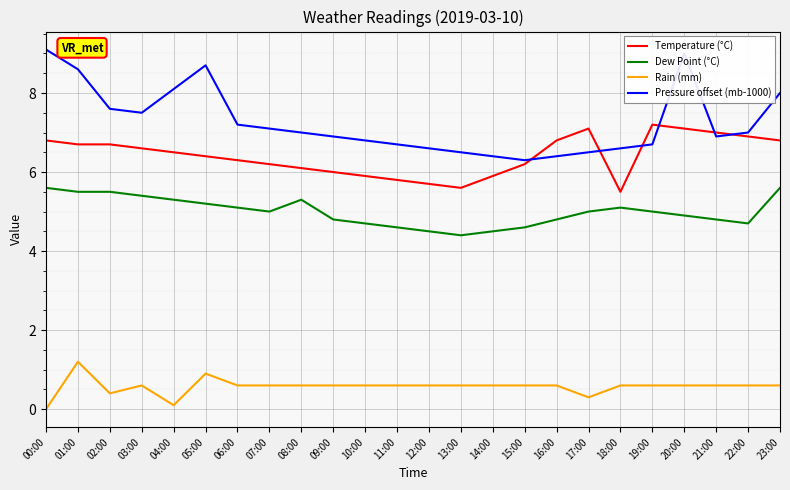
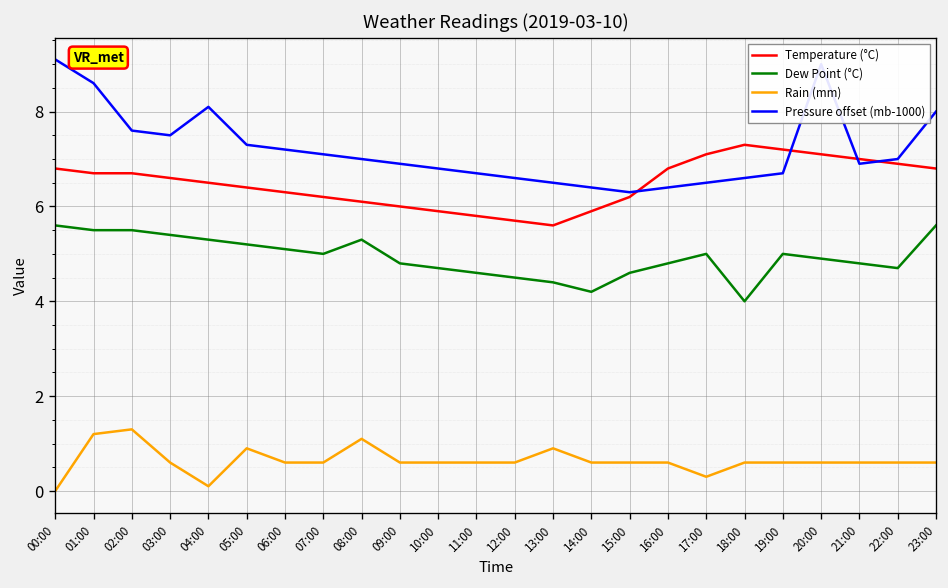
Rain (mm), 02:00: 0.4 -> 1.3
Pressure offset (mb-1000), 05:00: 8.7 -> 7.3
Rain (mm), 08:00: 0.6 -> 1.1
Rain (mm), 13:00: 0.6 -> 0.9
Dew Point (°C), 14:00: 4.5 -> 4.2
Temperature (°C), 18:00: 5.5 -> 7.3
Dew Point (°C), 18:00: 5.1 -> 4.0
